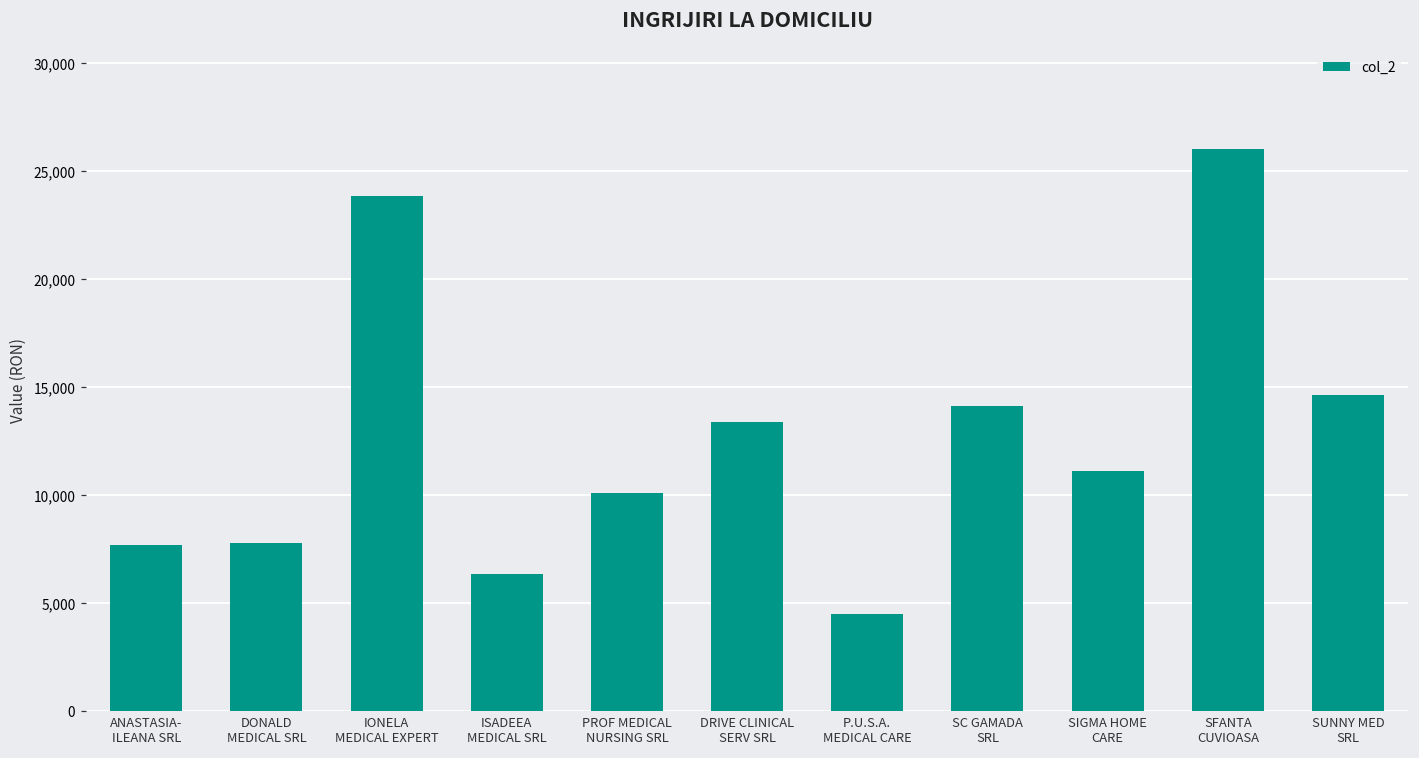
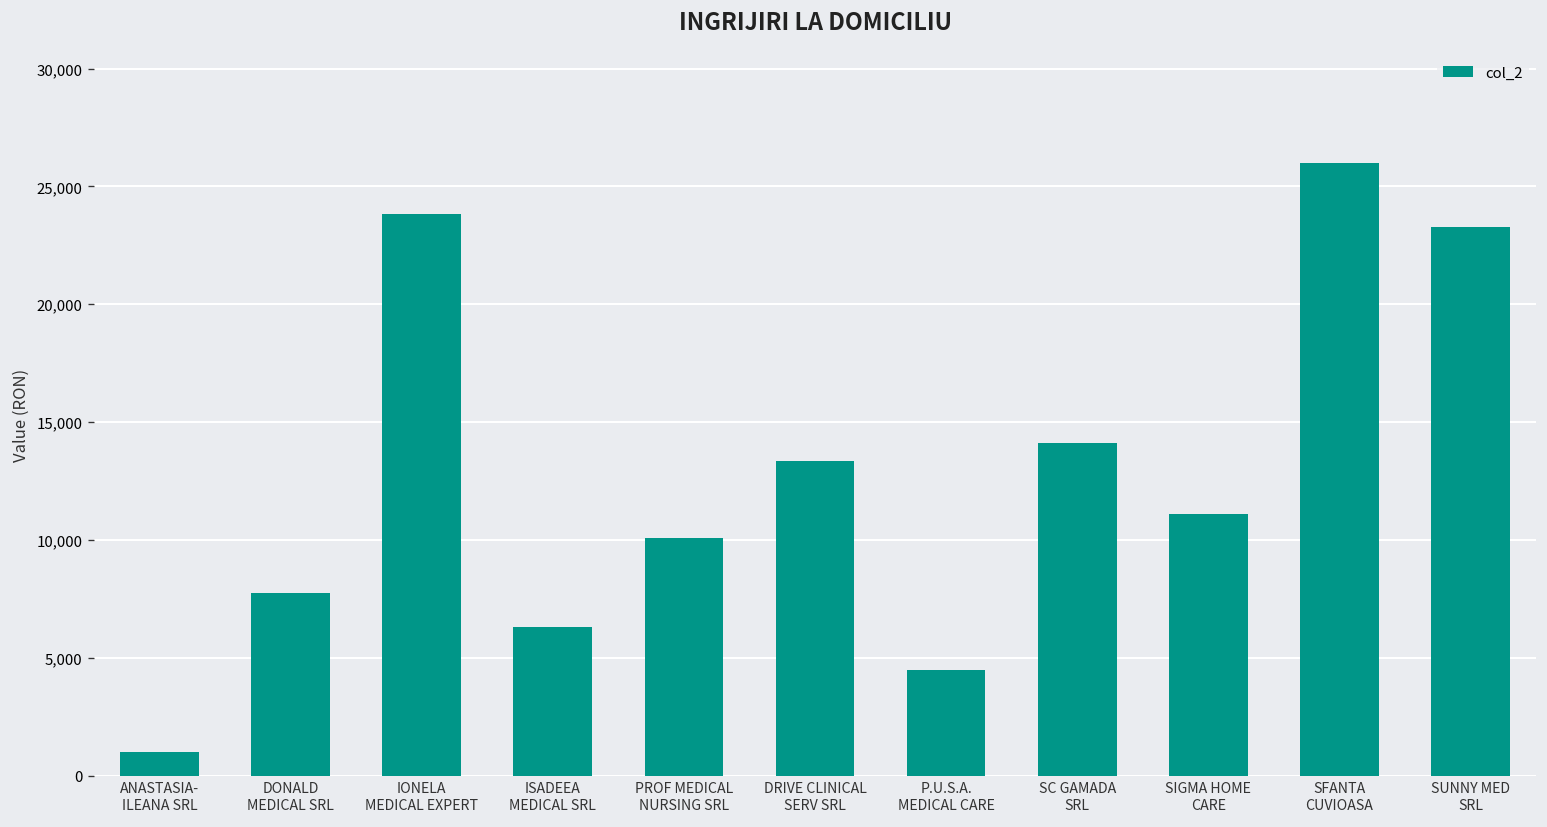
ANASTASIA- ILEANA SRL: 7,700 -> 1,000
SUNNY MED SRL: 14,600 -> 23,300
